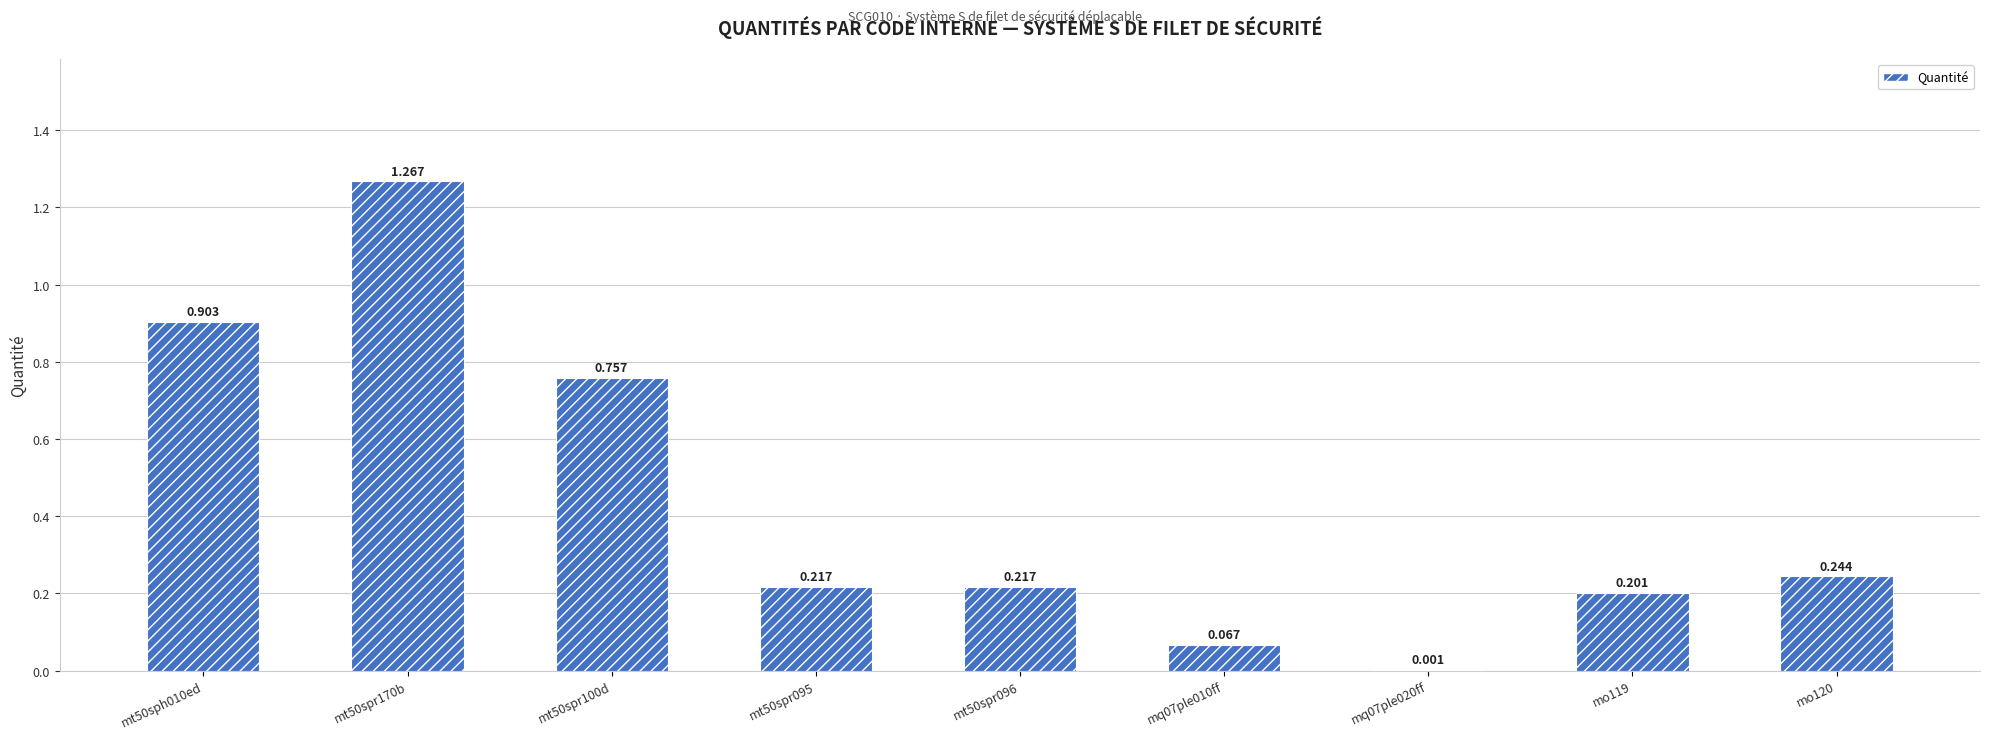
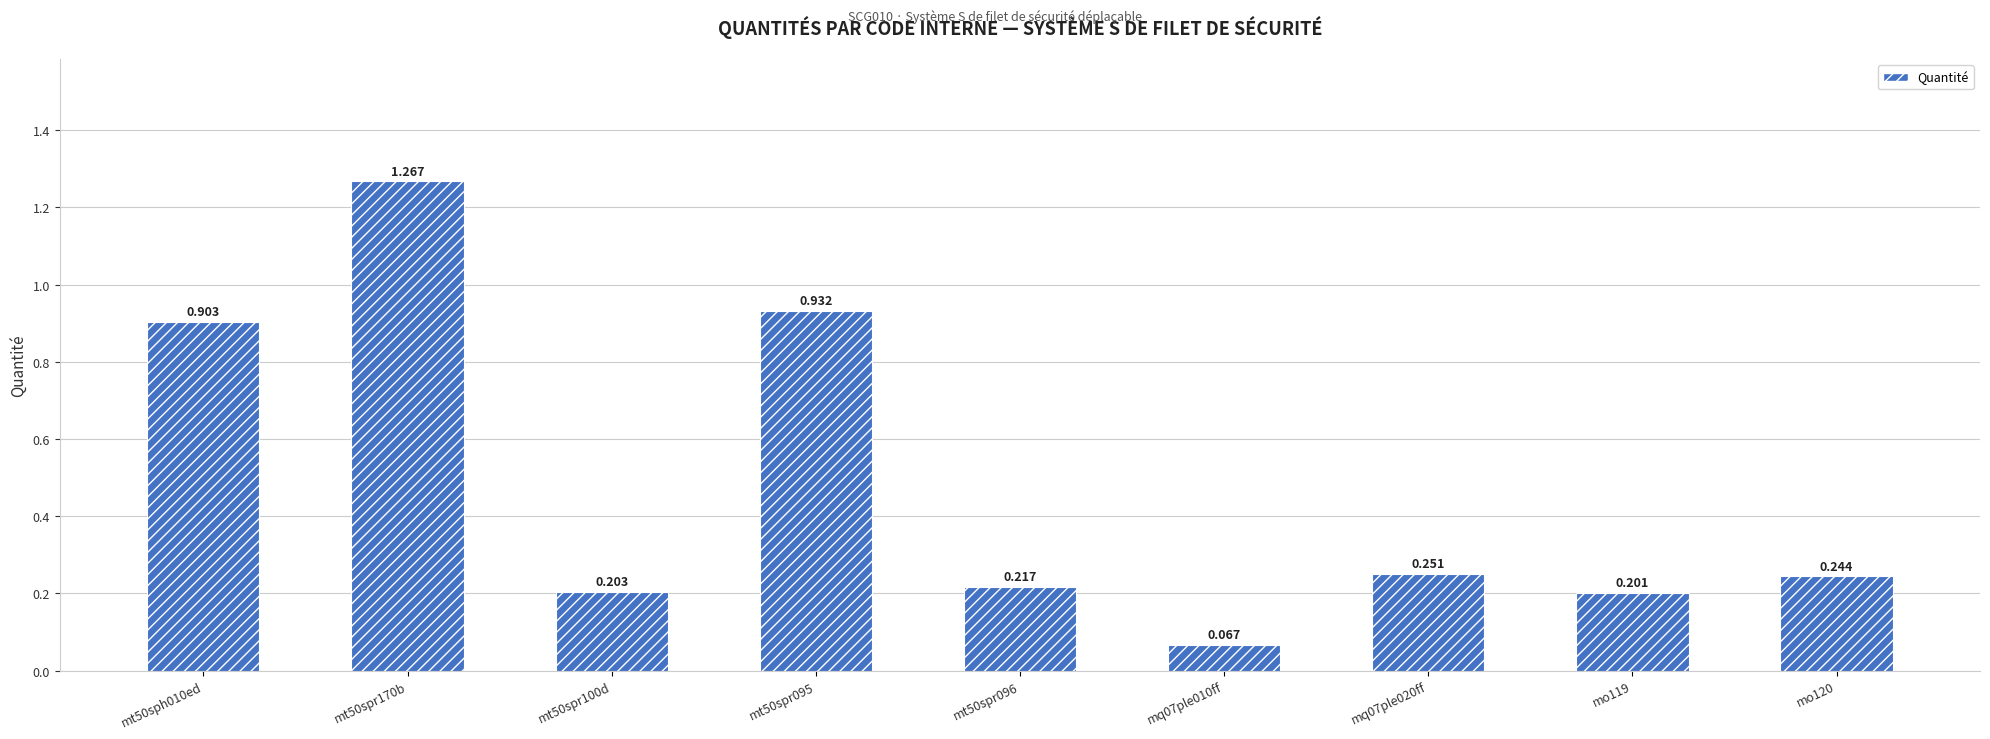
mt50spr100d: 0.757 -> 0.203
mt50spr095: 0.217 -> 0.932
mq07ple020ff: 0.001 -> 0.251
